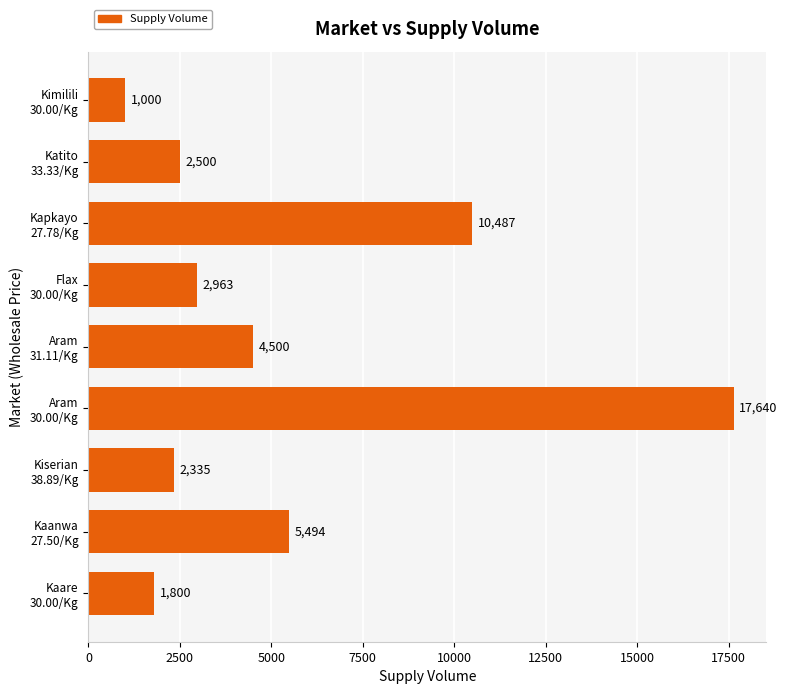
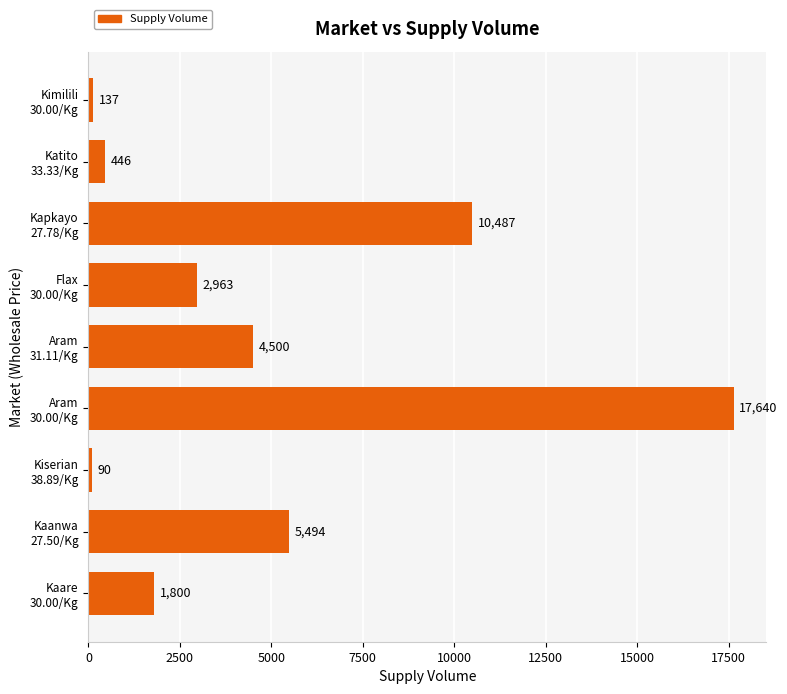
Kimilili 30.00/Kg: 1,000 -> 137
Katito 33.33/Kg: 2,500 -> 446
Kiserian 38.89/Kg: 2,335 -> 90
